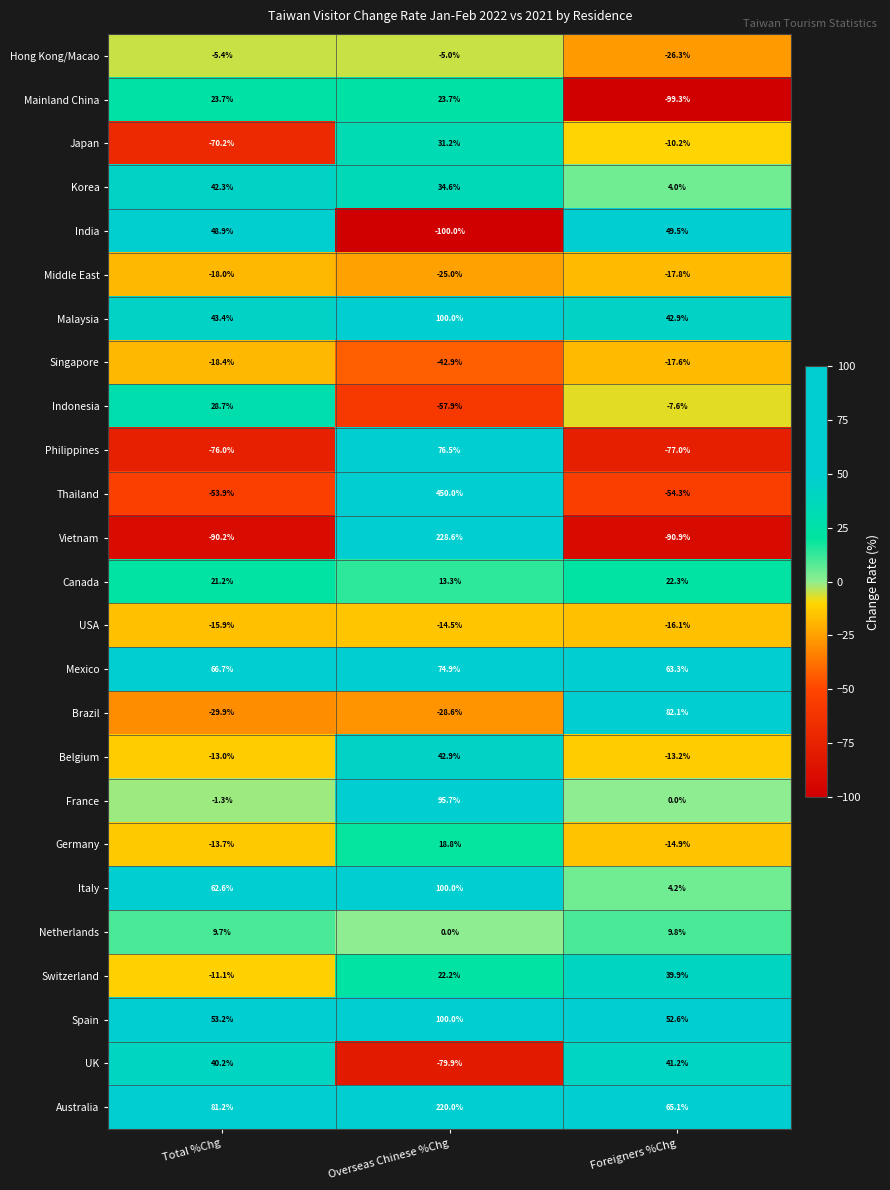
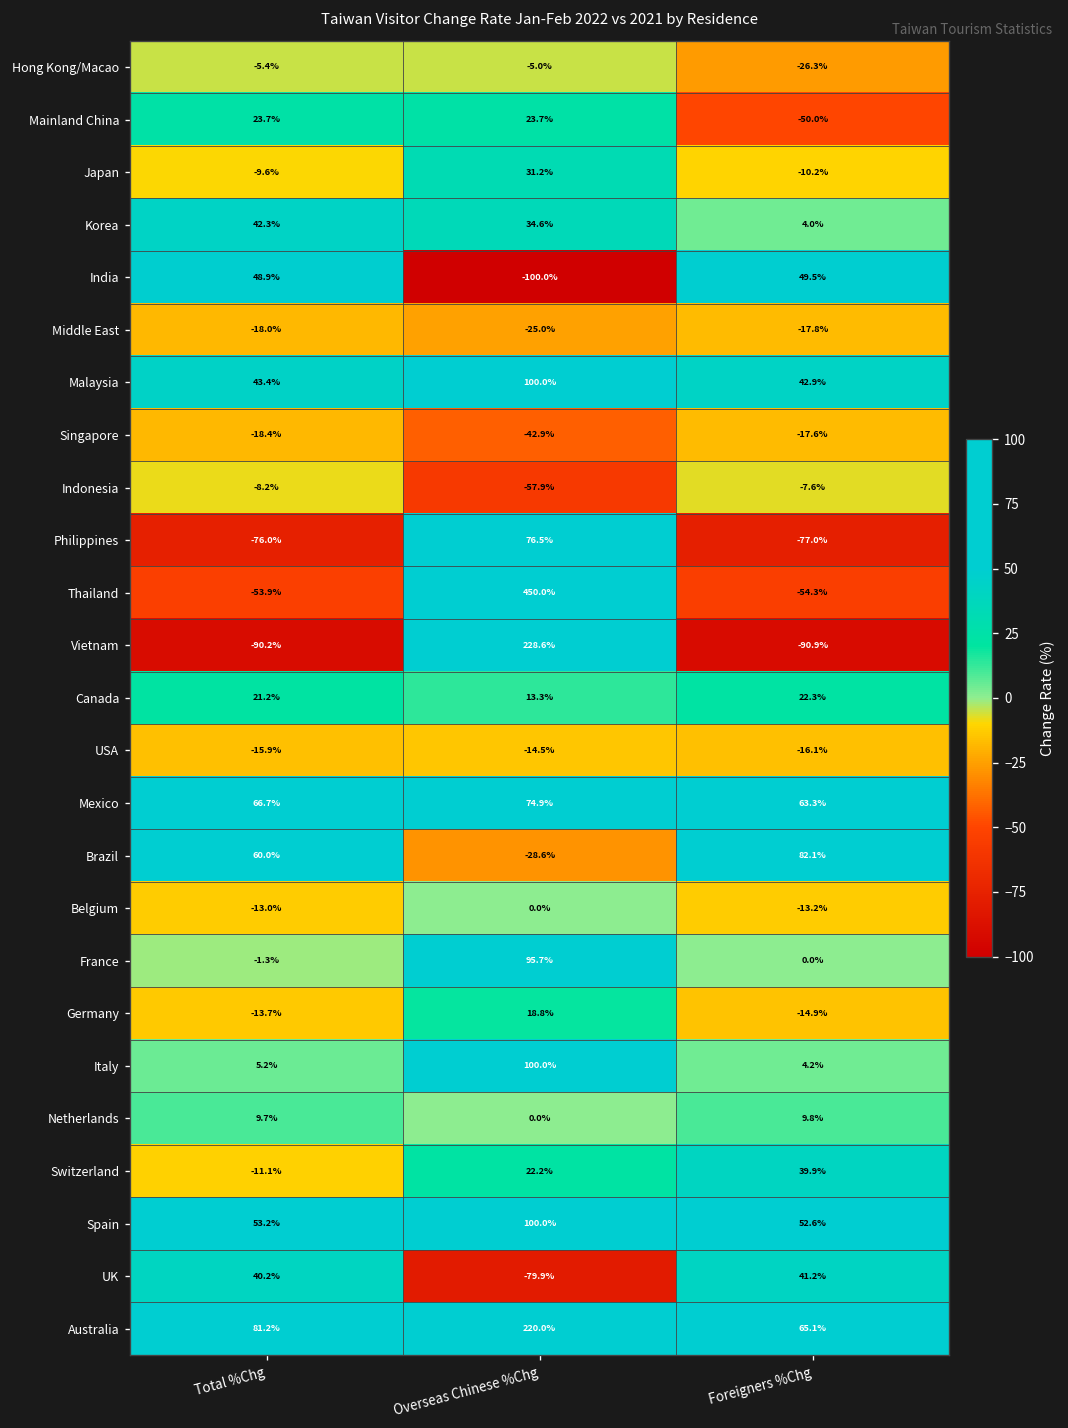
Mainland China, Foreigners %Chg: -99.3% -> -50.0%
Japan, Total %Chg: -70.2% -> -9.6%
Indonesia, Total %Chg: 28.7% -> -8.2%
Brazil, Total %Chg: -29.9% -> 60.0%
Belgium, Overseas Chinese %Chg: 42.9% -> 0.0%
Italy, Total %Chg: 62.6% -> 5.2%
